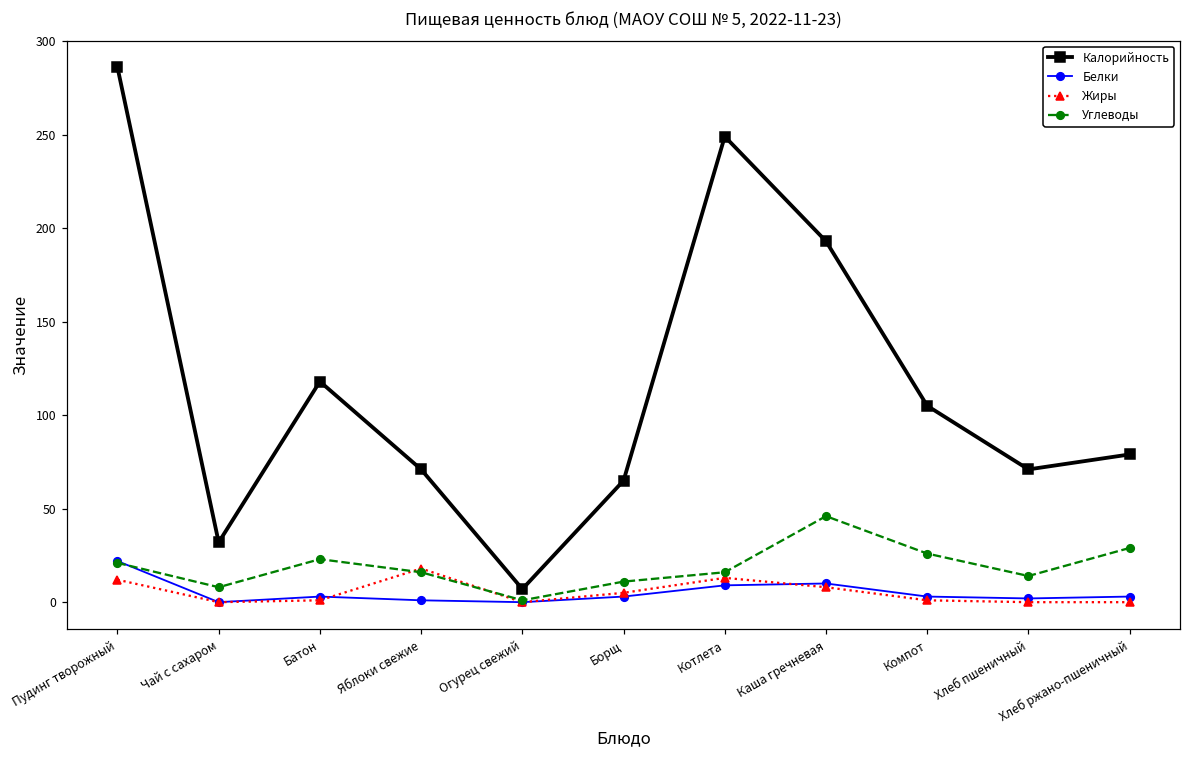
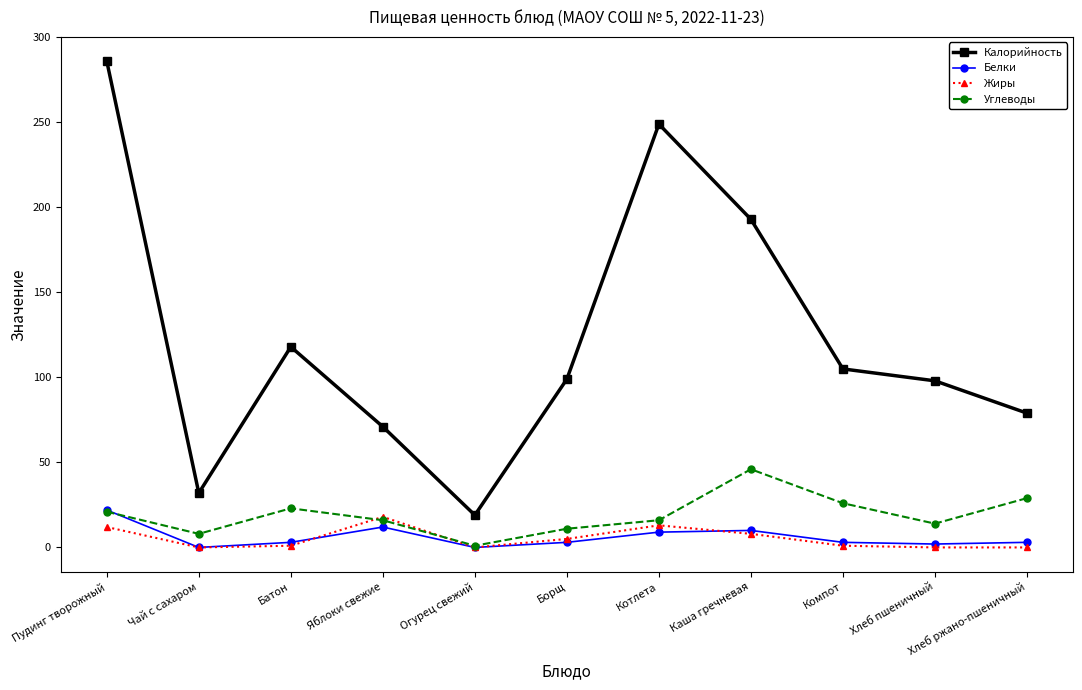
Белки, Яблоки свежие: 1 -> 12
Калорийность, Огурец свежий: 7 -> 19
Калорийность, Борщ: 65 -> 99
Калорийность, Хлеб пшеничный: 71 -> 98
